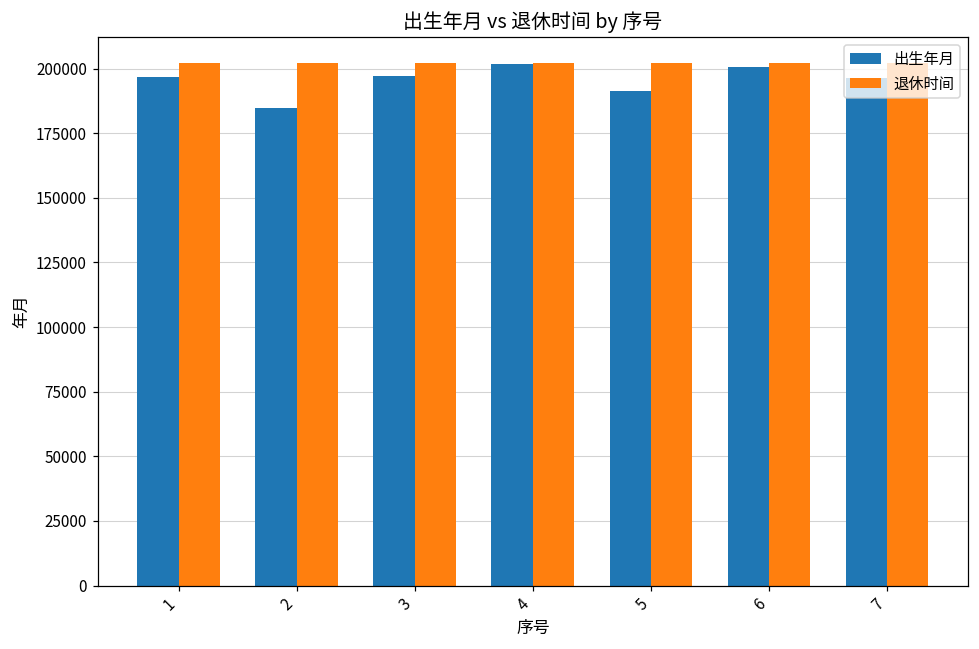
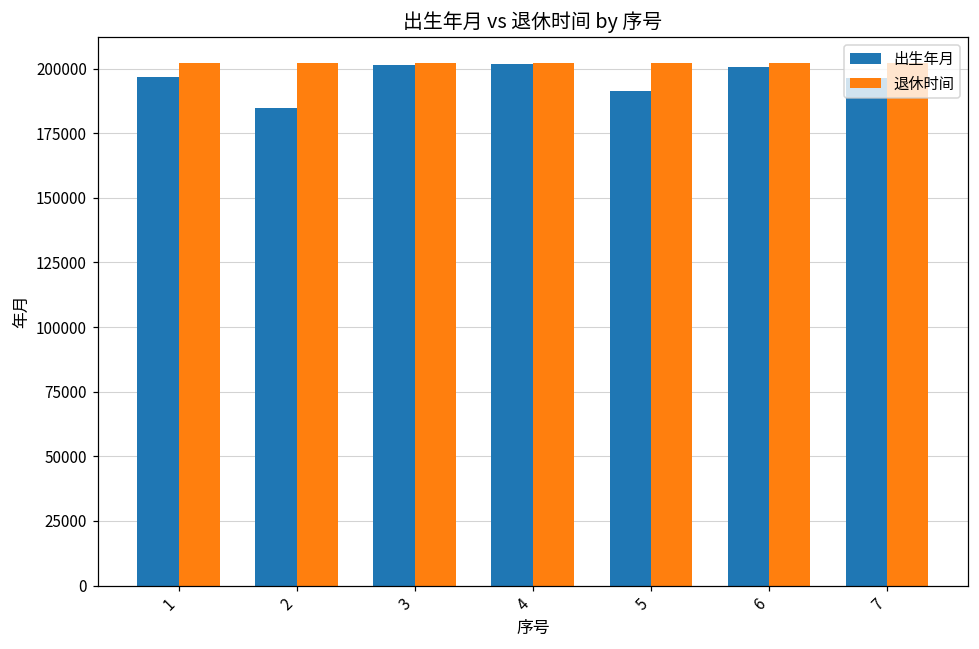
出生年月, 3: 197000 -> 201000
